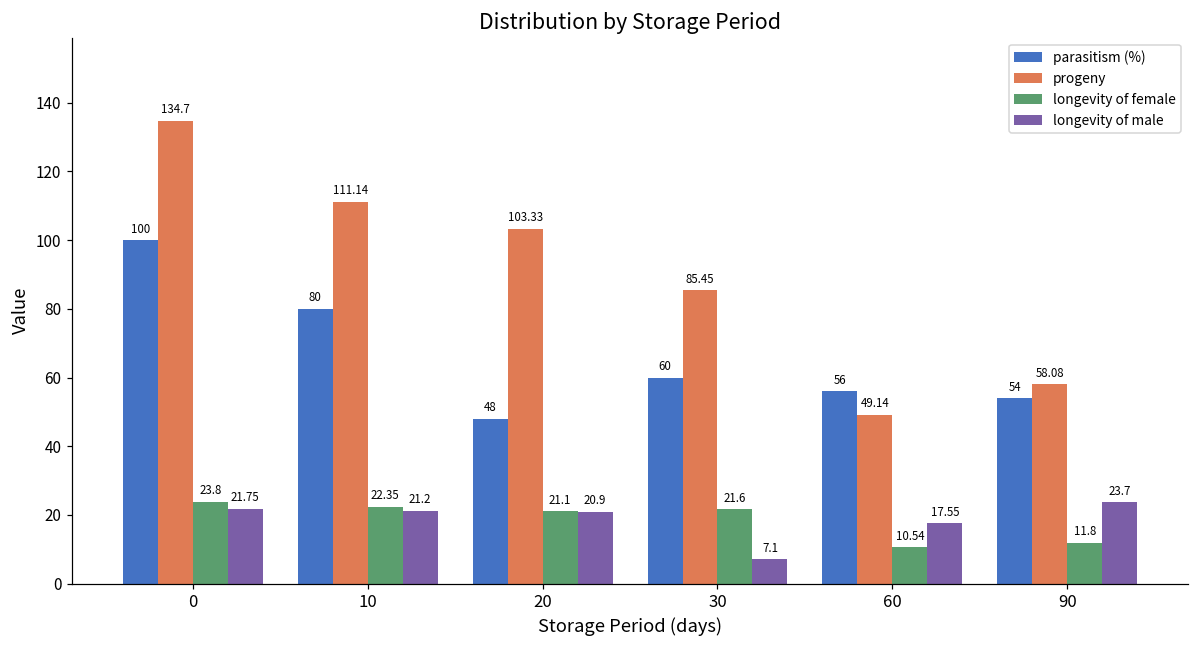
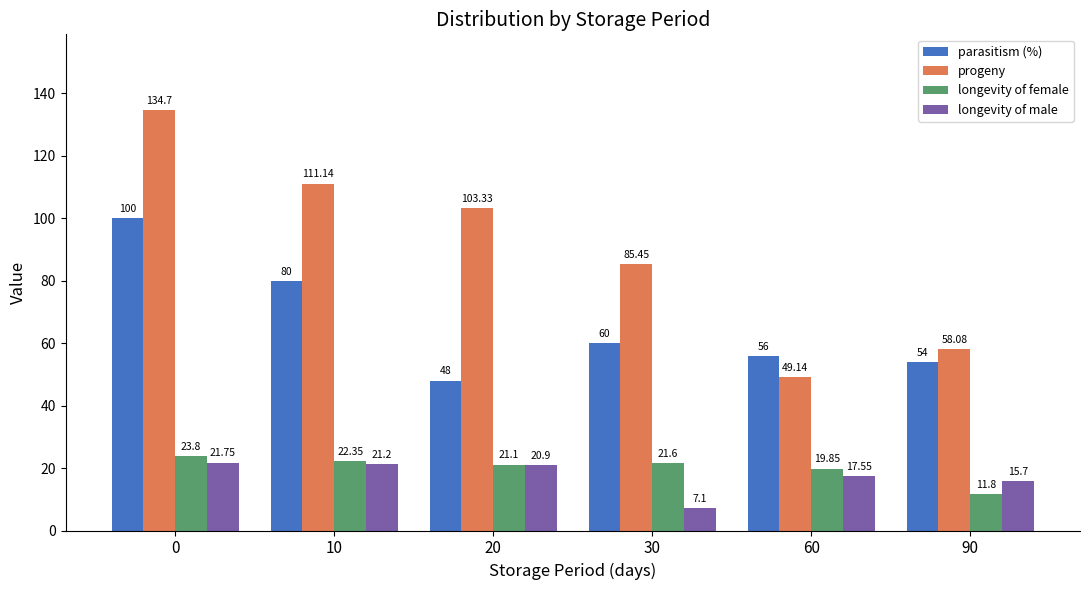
longevity of female, 60: 10.54 -> 19.85
longevity of male, 90: 23.7 -> 15.7
